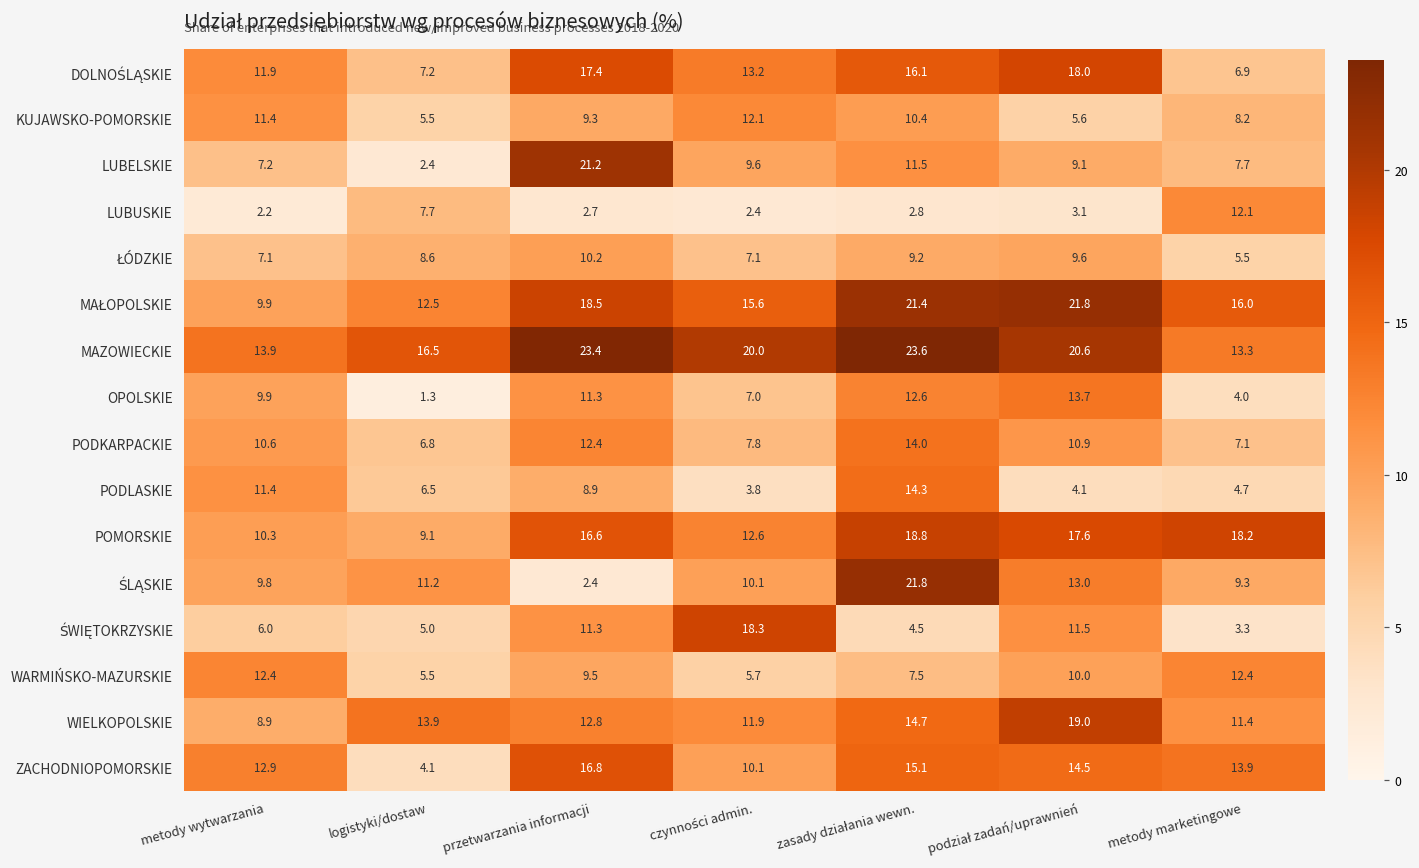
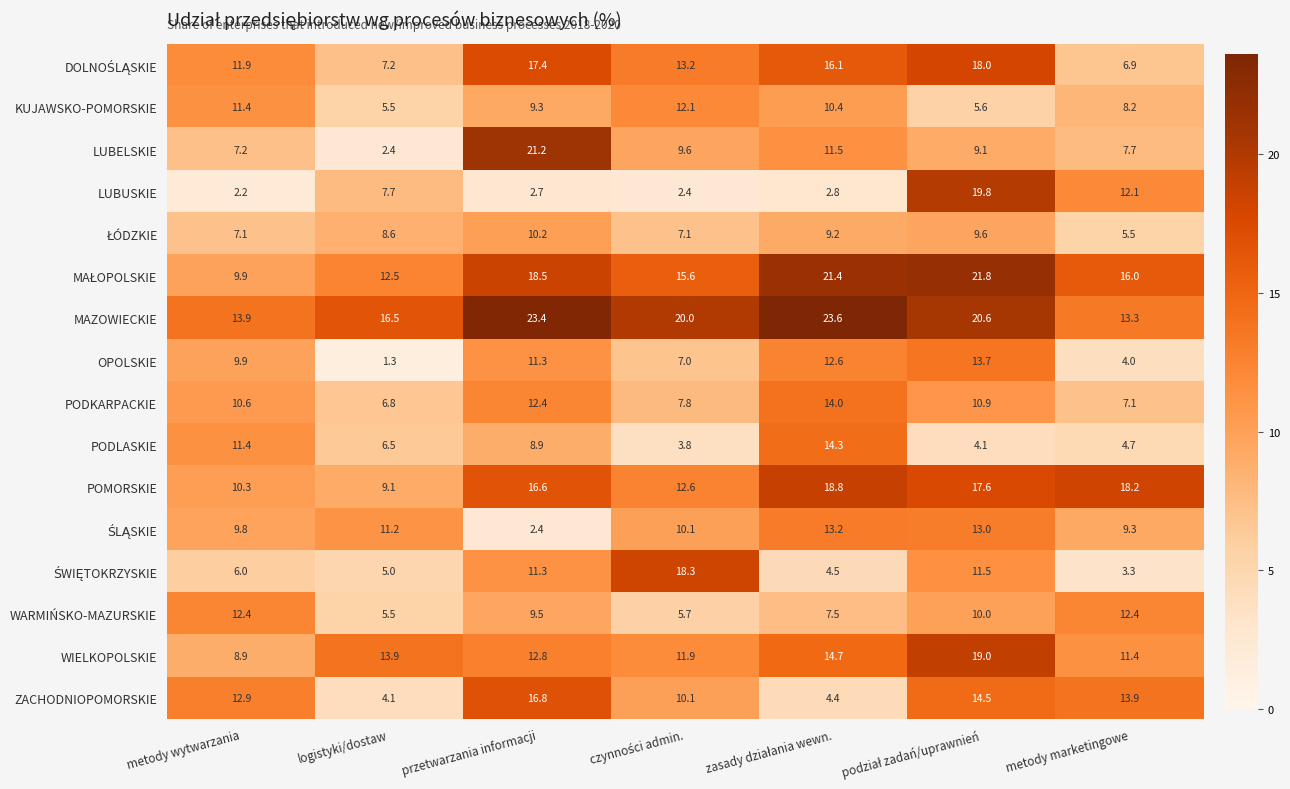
LUBUSKIE, podział zadań/uprawnień: 3.1 -> 19.8
ŚLĄSKIE, zasady działania wewn.: 21.8 -> 13.2
ZACHODNIOPOMORSKIE, zasady działania wewn.: 15.1 -> 4.4
